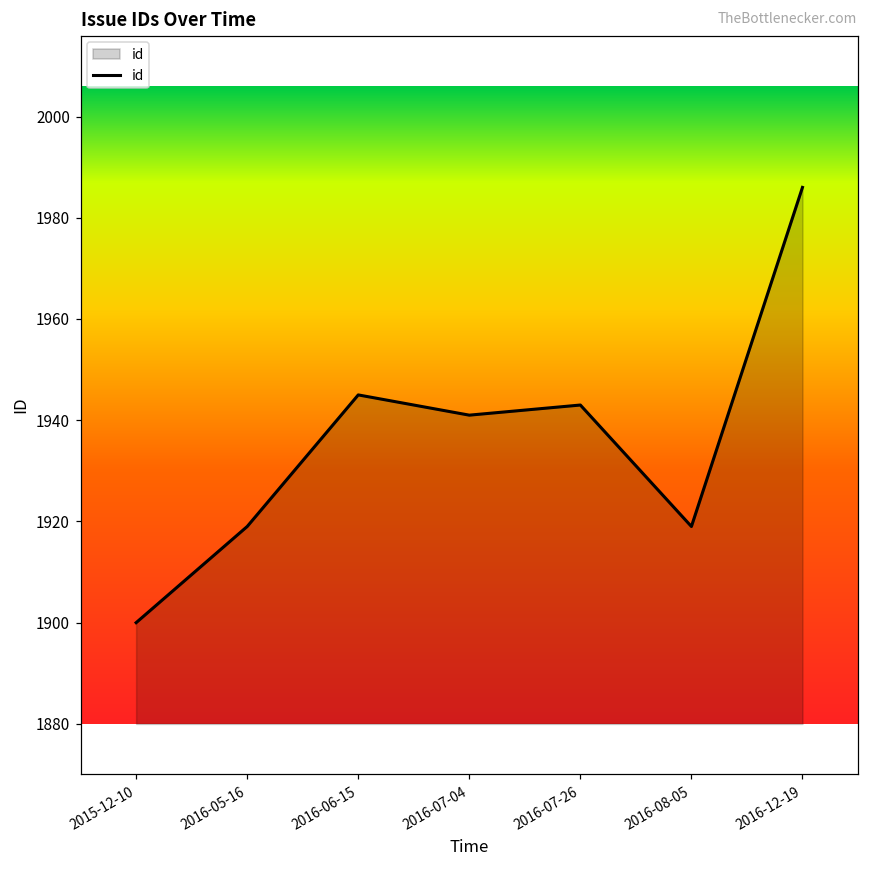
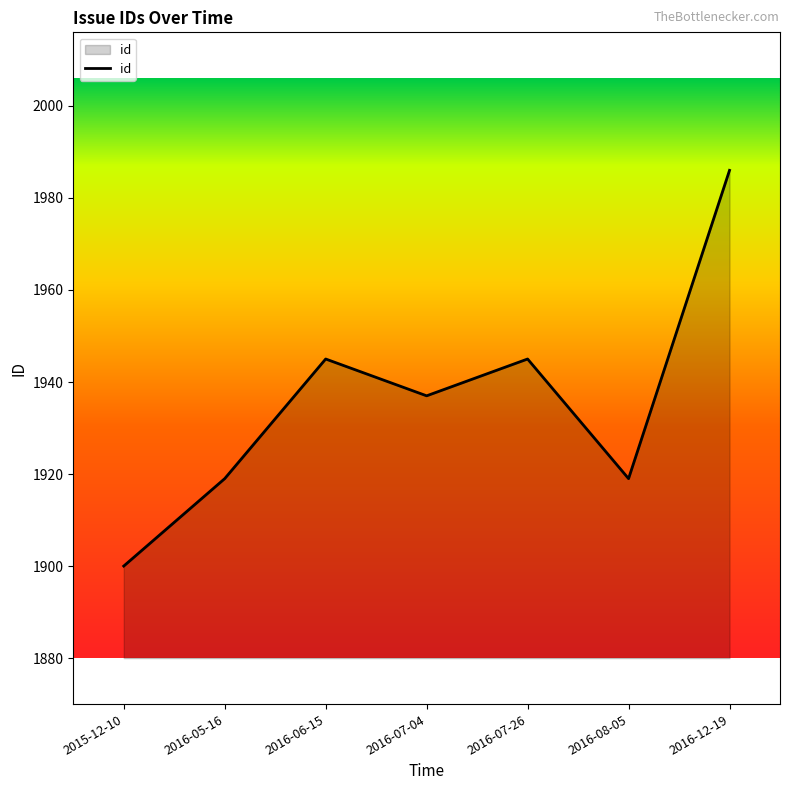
2016-07-04: 1941 -> 1937
2016-07-26: 1943 -> 1945
